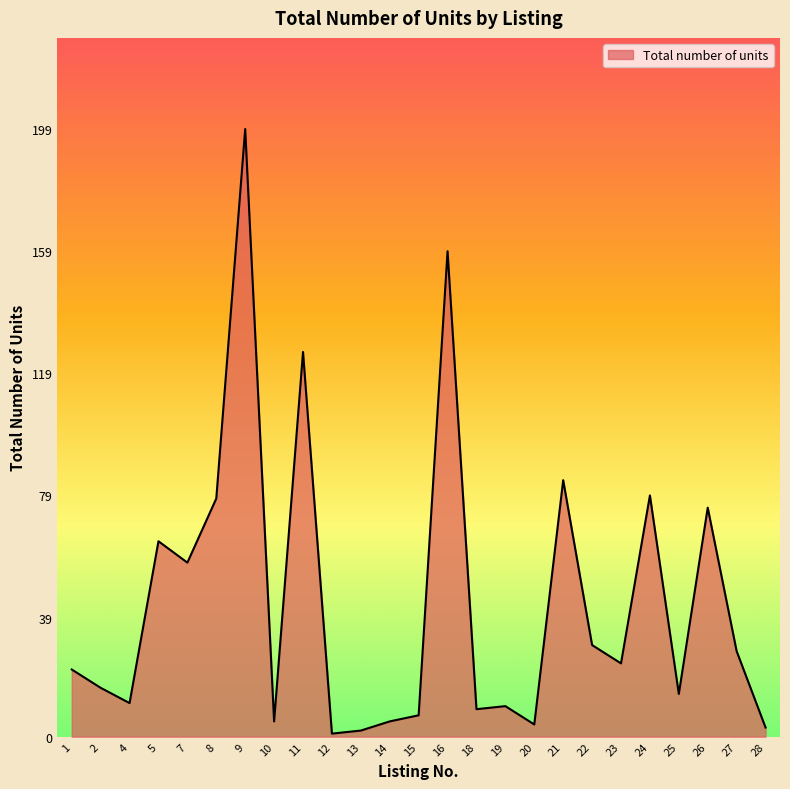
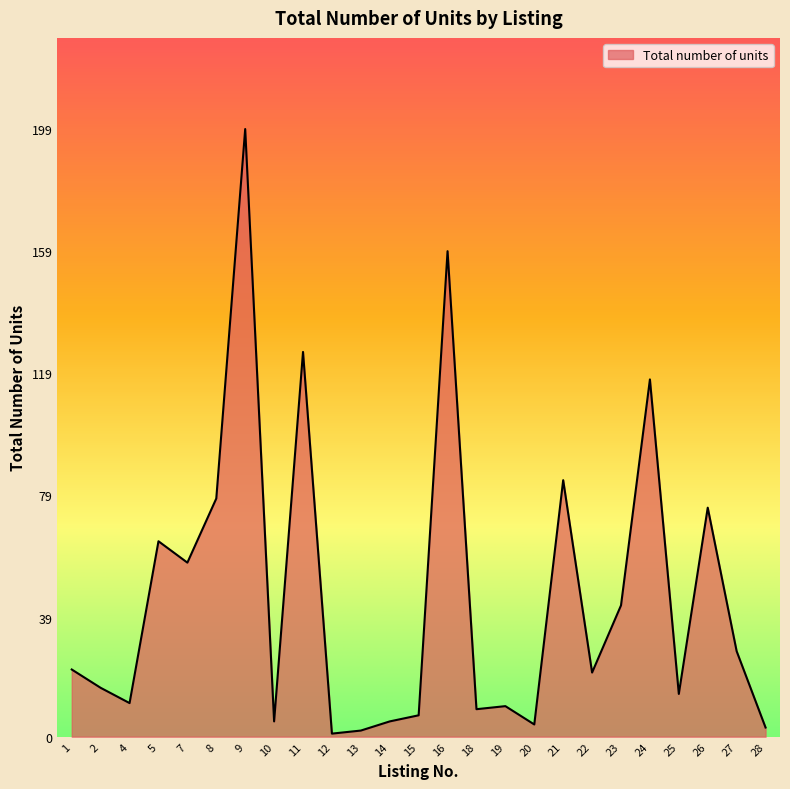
22: 30 -> 21
23: 24 -> 43
24: 79 -> 117
